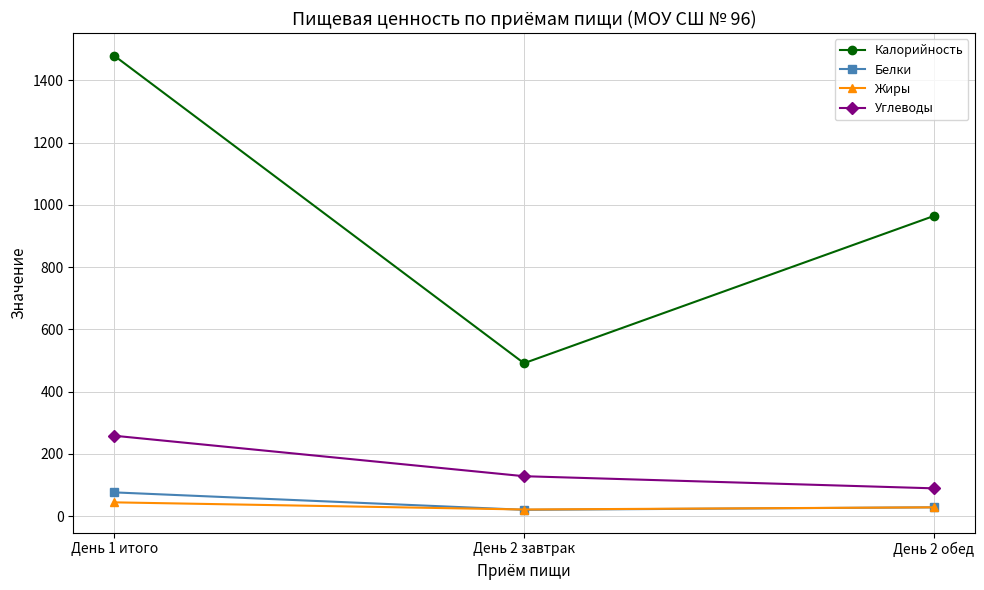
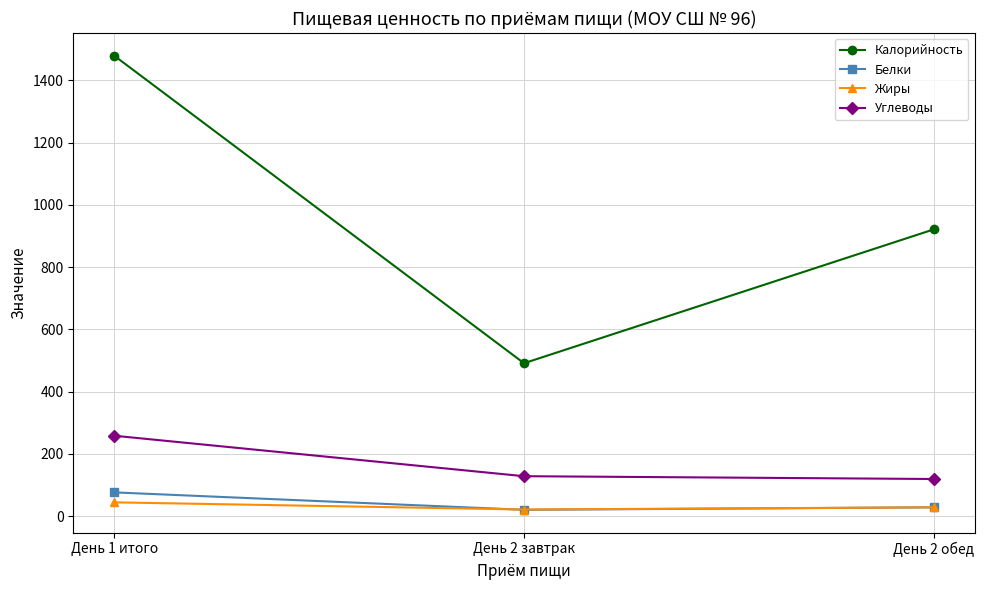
Калорийность, День 2 обед: 960 -> 920
Углеводы, День 2 обед: 90 -> 120
